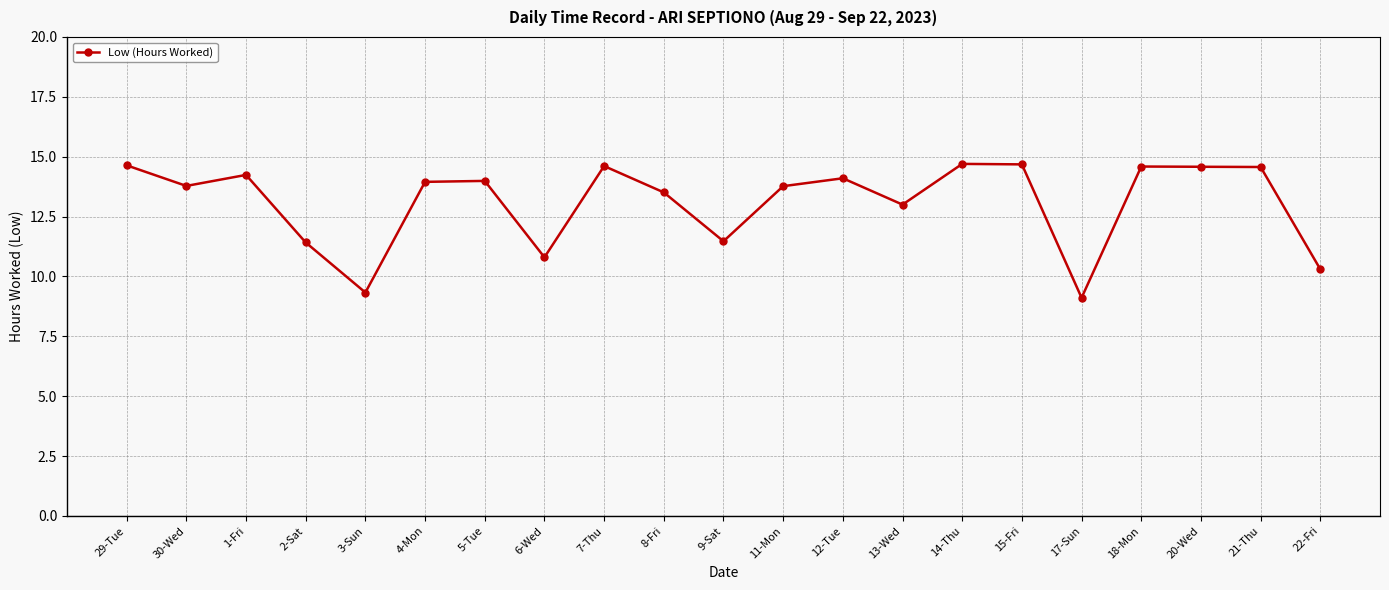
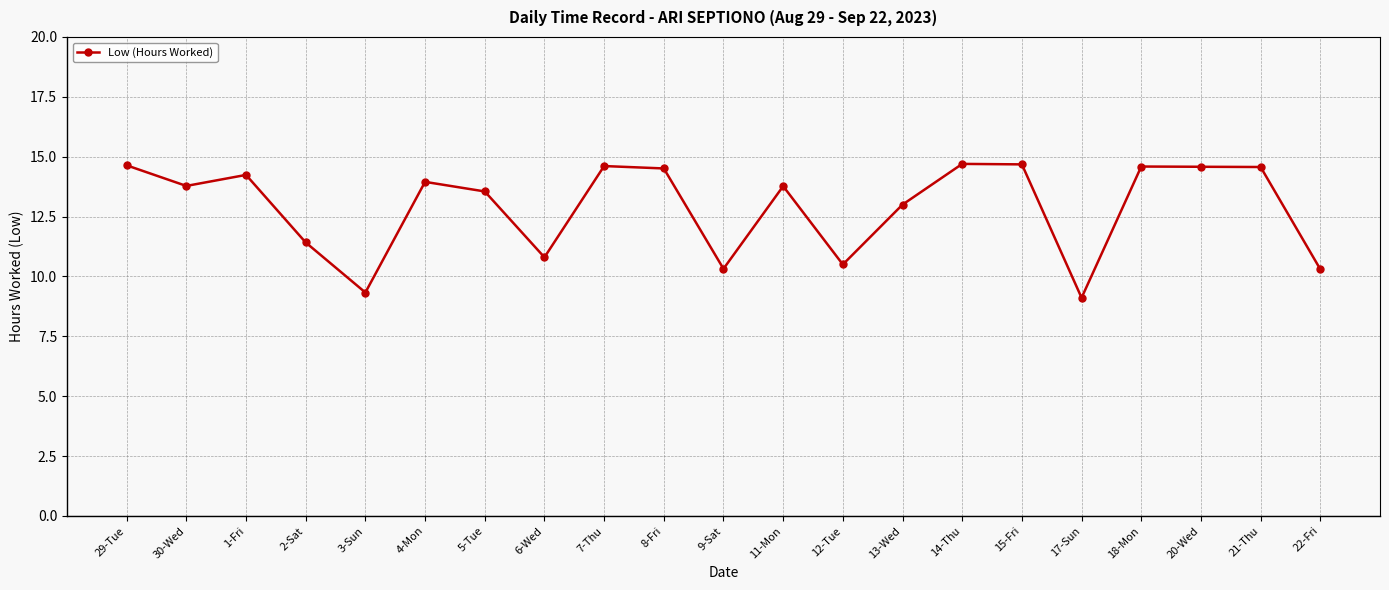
5-Tue: 14.0 -> 13.6
8-Fri: 13.5 -> 14.5
9-Sat: 11.5 -> 10.3
12-Tue: 14.1 -> 10.5
